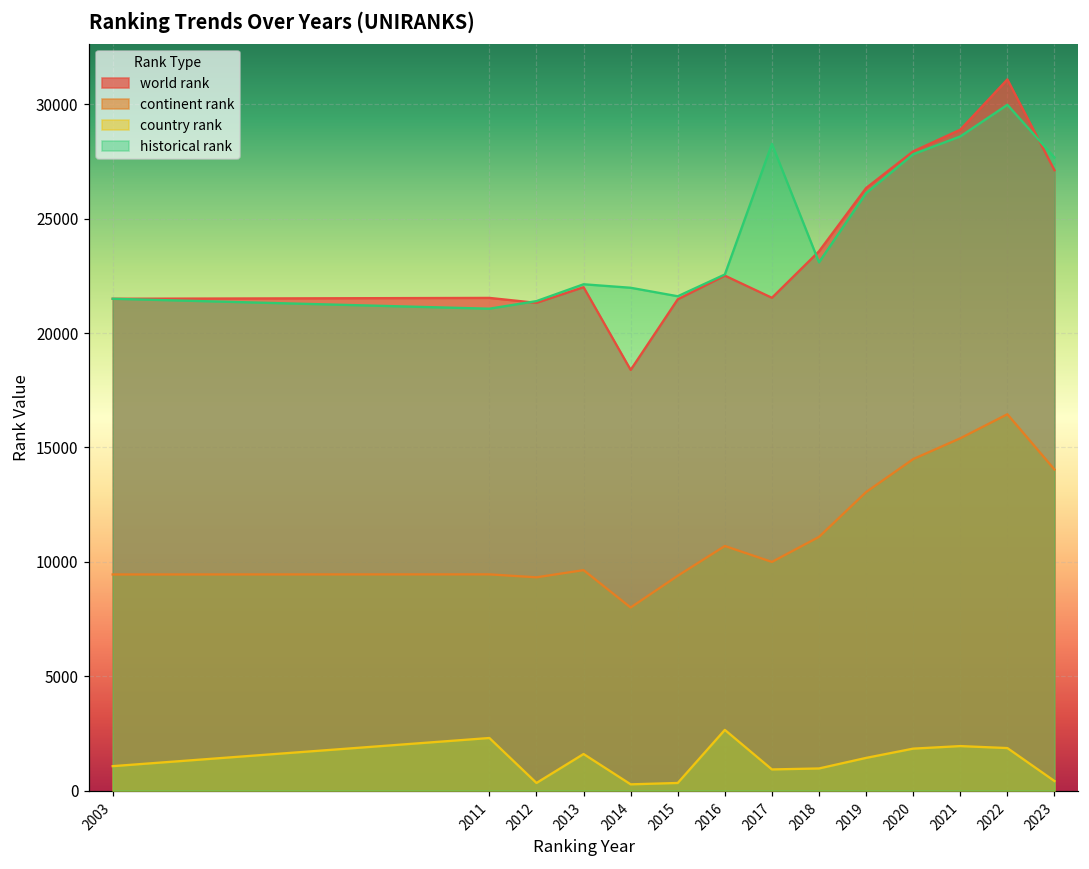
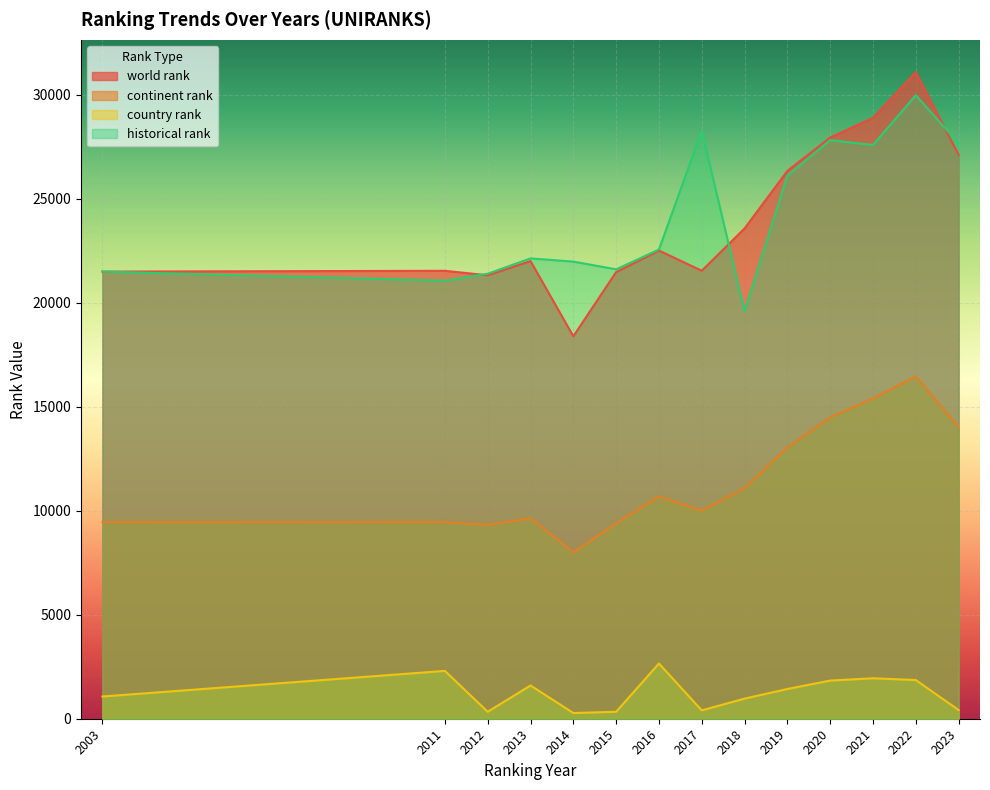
country rank, 2017: 900 -> 400
historical rank, 2018: 23100 -> 19600
historical rank, 2021: 28600 -> 27600
